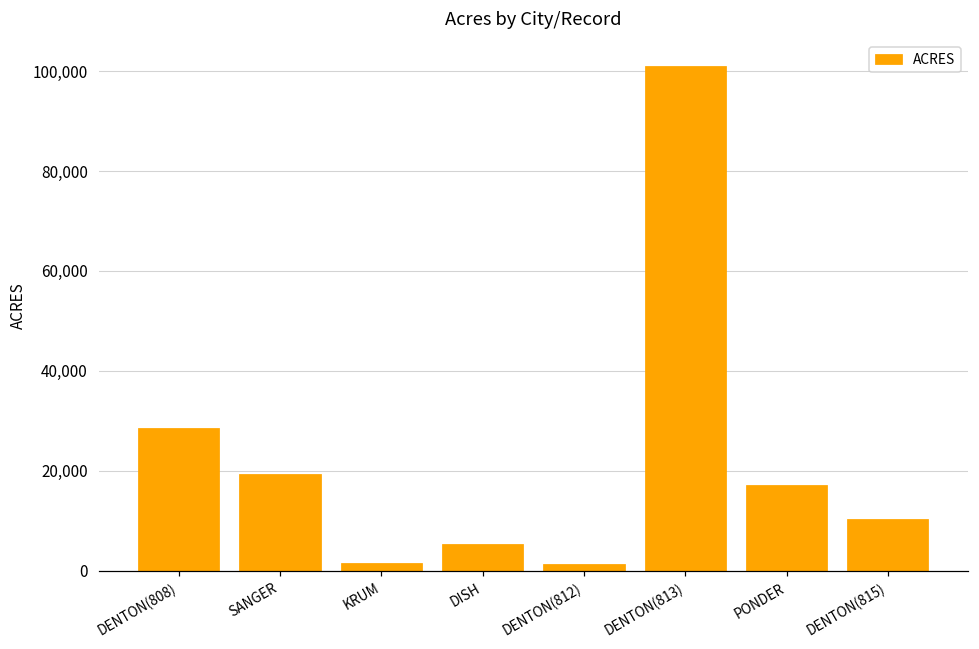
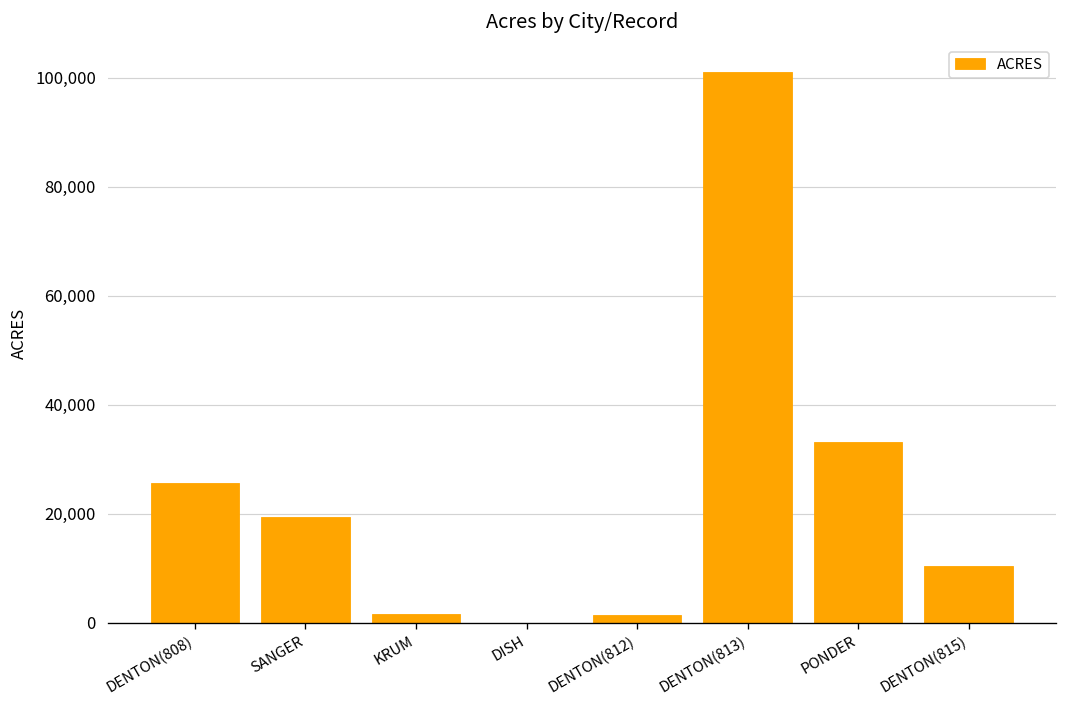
DENTON(808): 29,000 -> 26,000
DISH: 5,000 -> 0
PONDER: 17,000 -> 33,000
